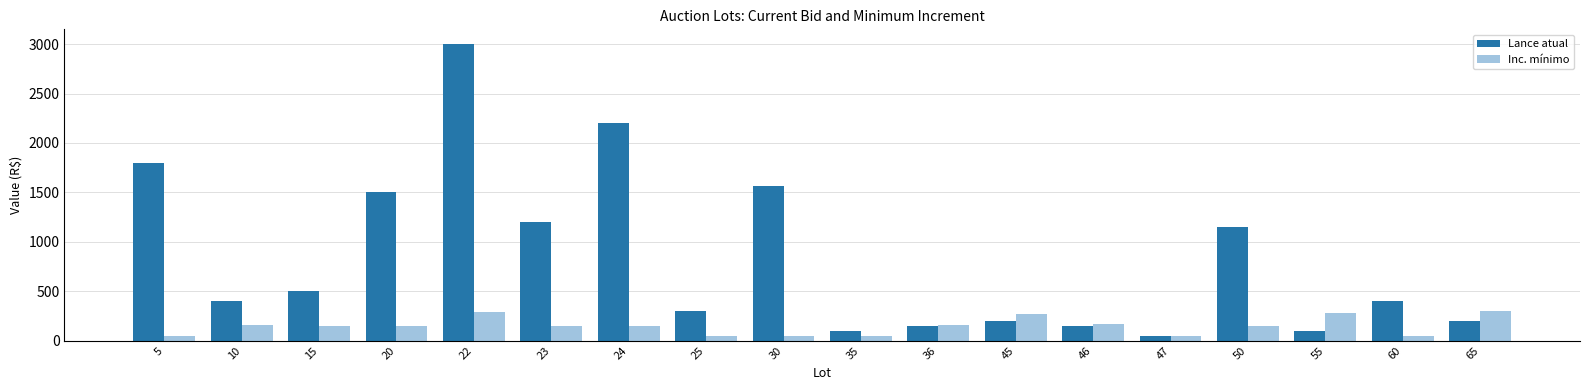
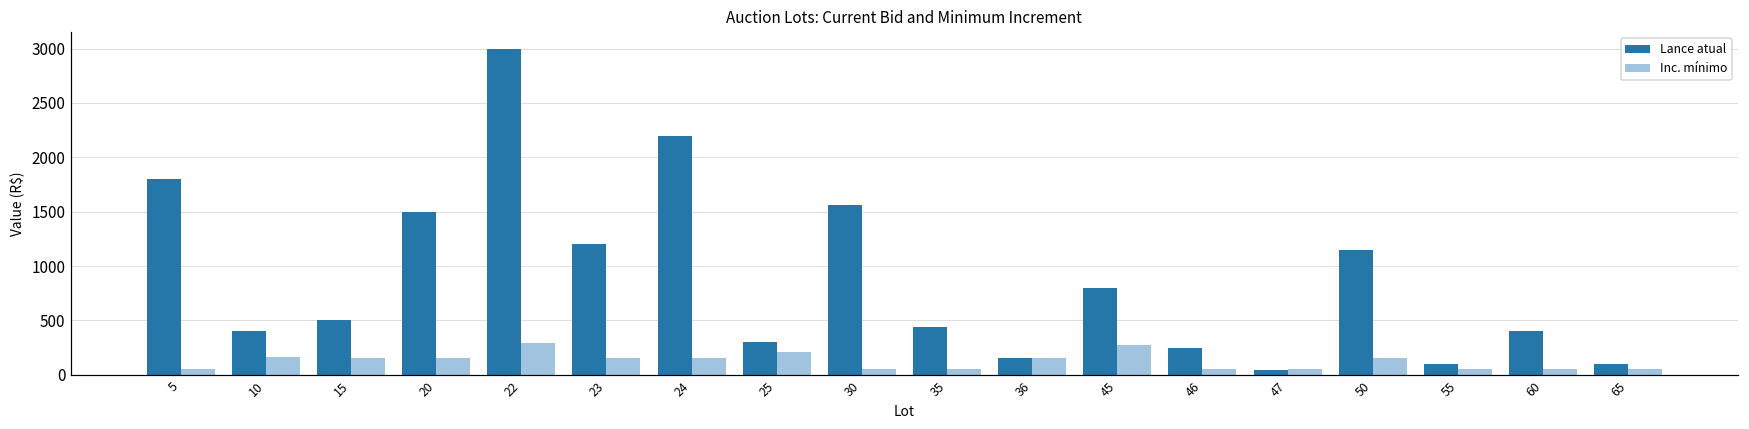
Inc. mínimo, 25: 100 -> 200
Lance atual, 35: 100 -> 400
Lance atual, 45: 200 -> 800
Lance atual, 46: 150 -> 250
Inc. mínimo, 46: 200 -> 100
Inc. mínimo, 55: 300 -> 100
Lance atual, 65: 200 -> 100
Inc. mínimo, 65: 300 -> 100
